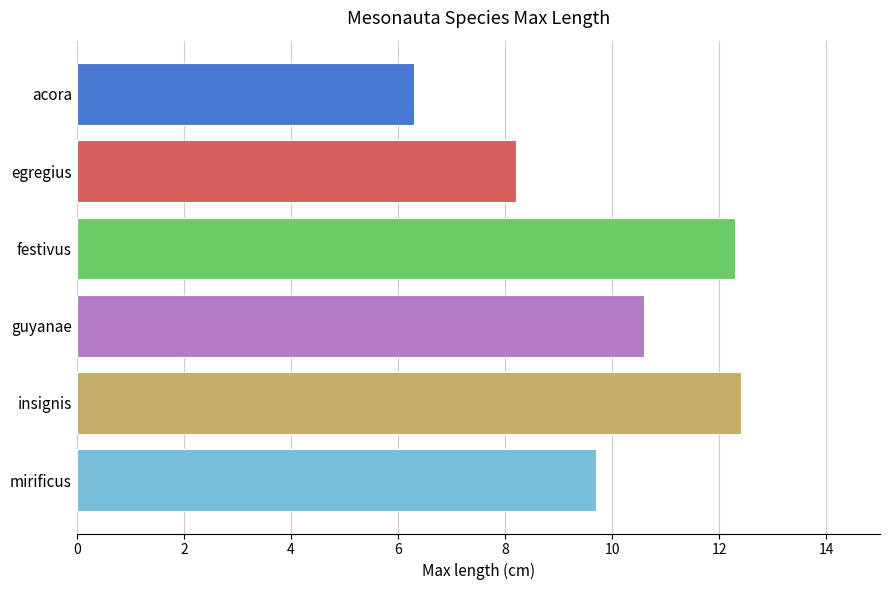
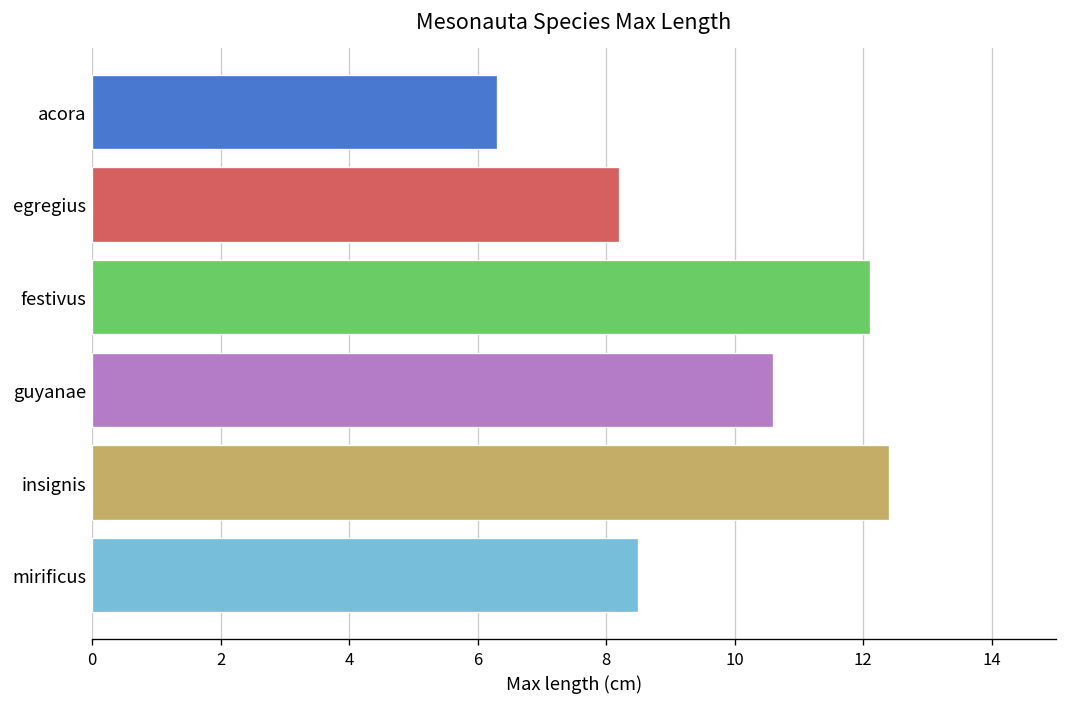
festivus: 12.3 -> 12.1
mirificus: 9.7 -> 8.5
